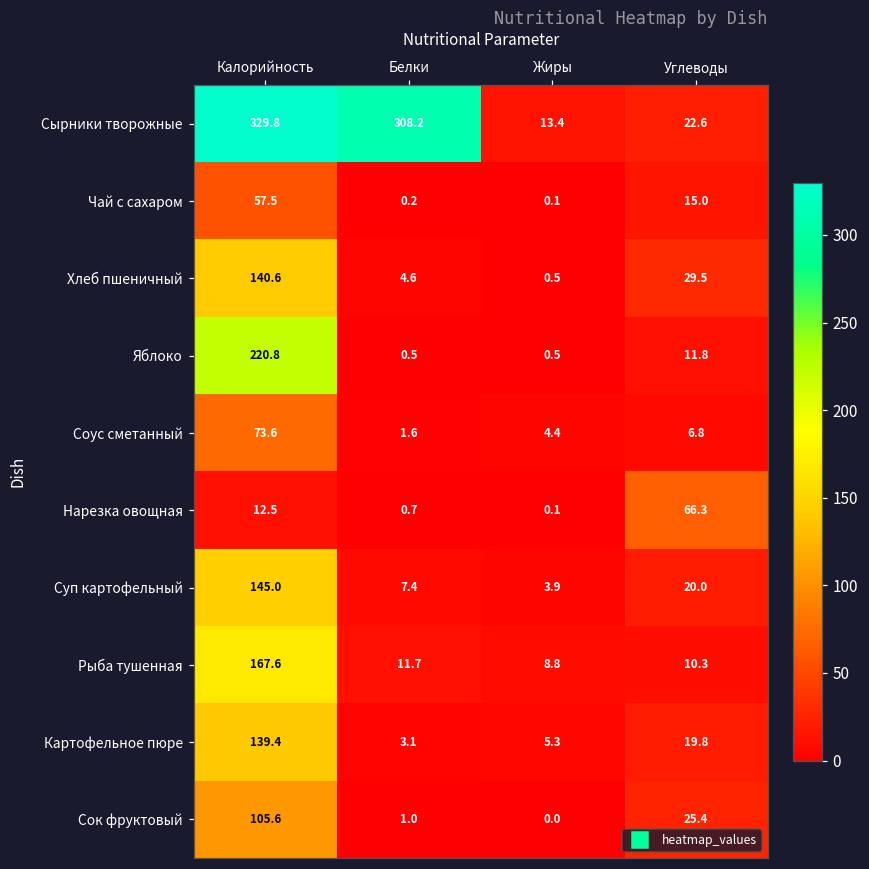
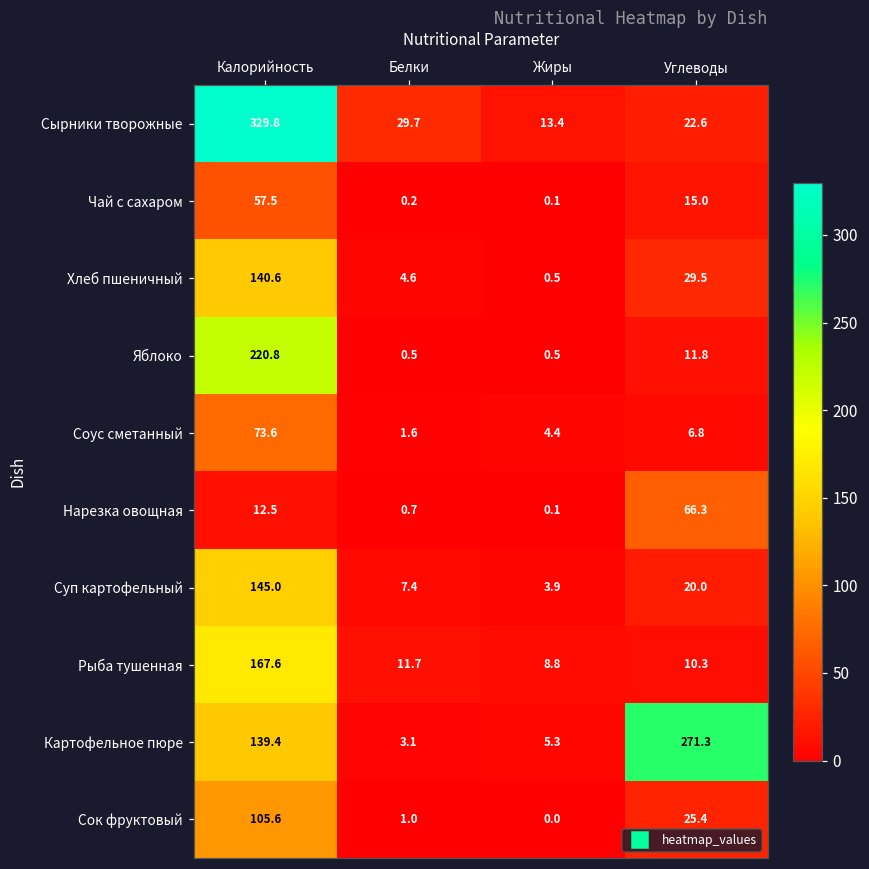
Сырники творожные, Белки: 308.2 -> 29.7
Картофельное пюре, Углеводы: 19.8 -> 271.3
